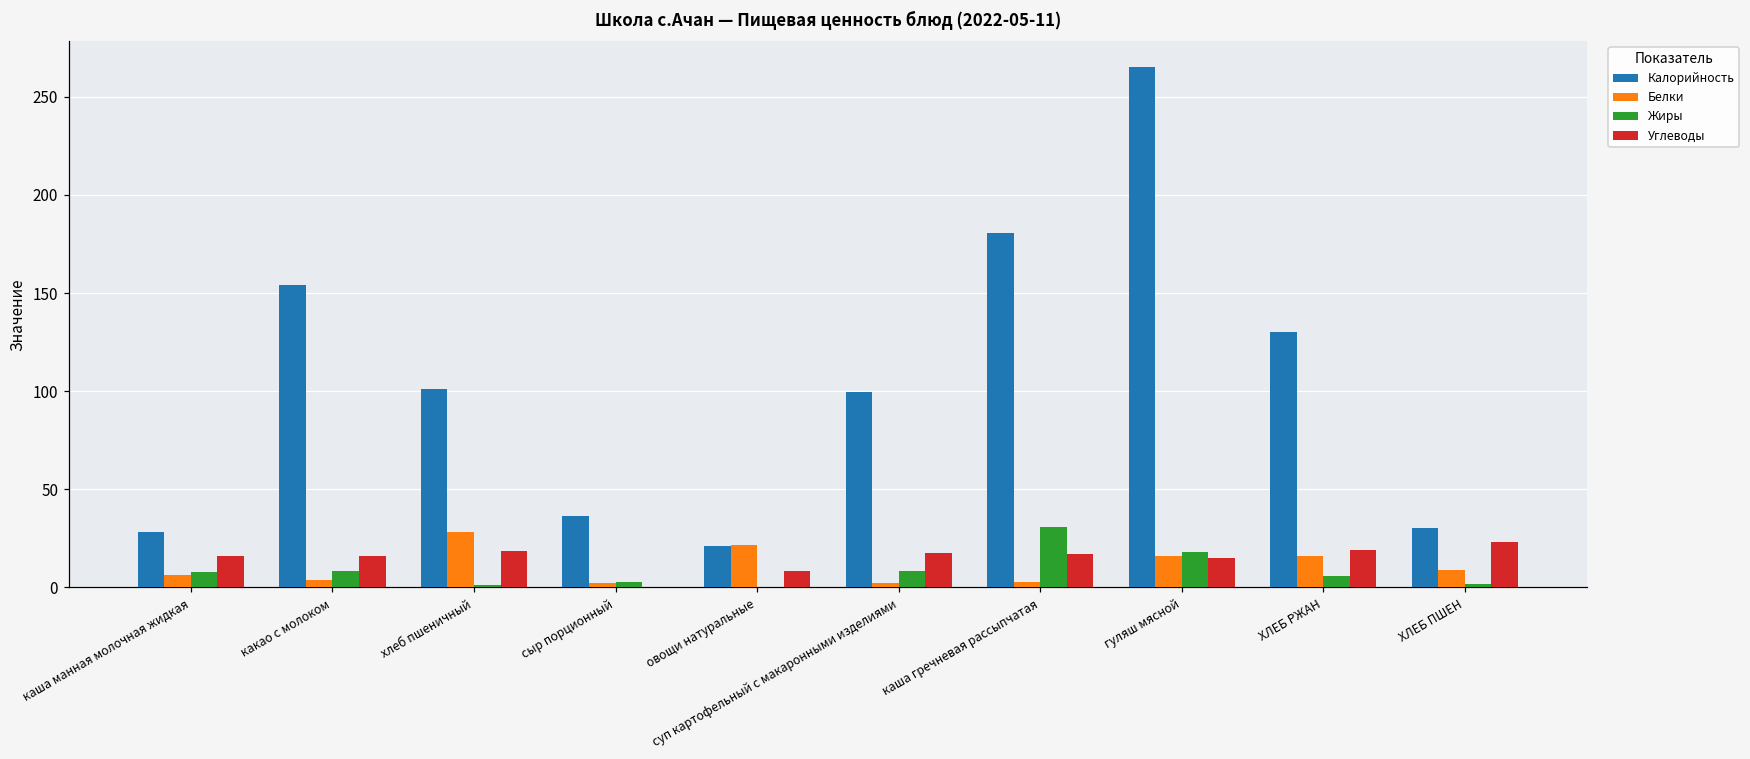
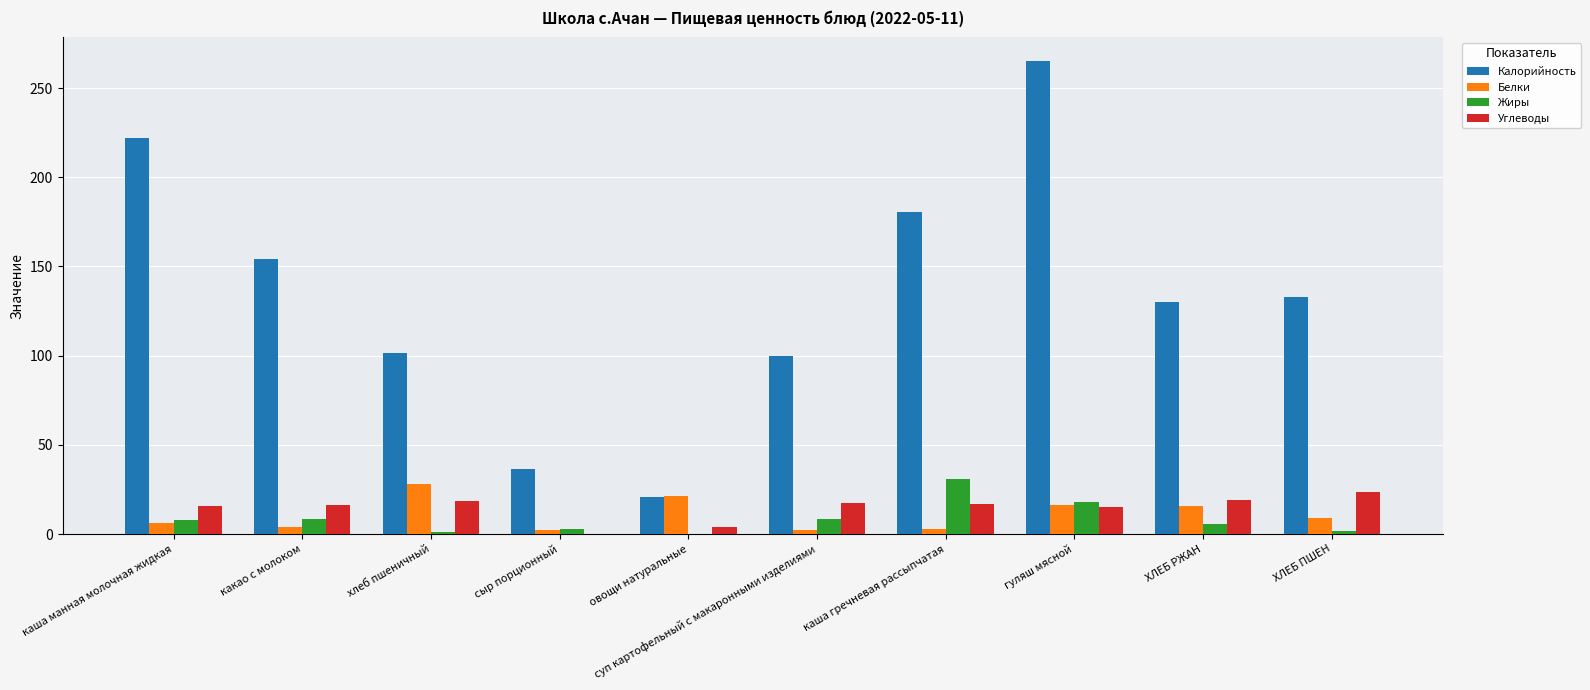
Калорийность, каша манная молочная жидкая: 28 -> 222
Углеводы, овощи натуральные: 8 -> 4
Калорийность, ХЛЕБ ПШЕН: 30 -> 133
